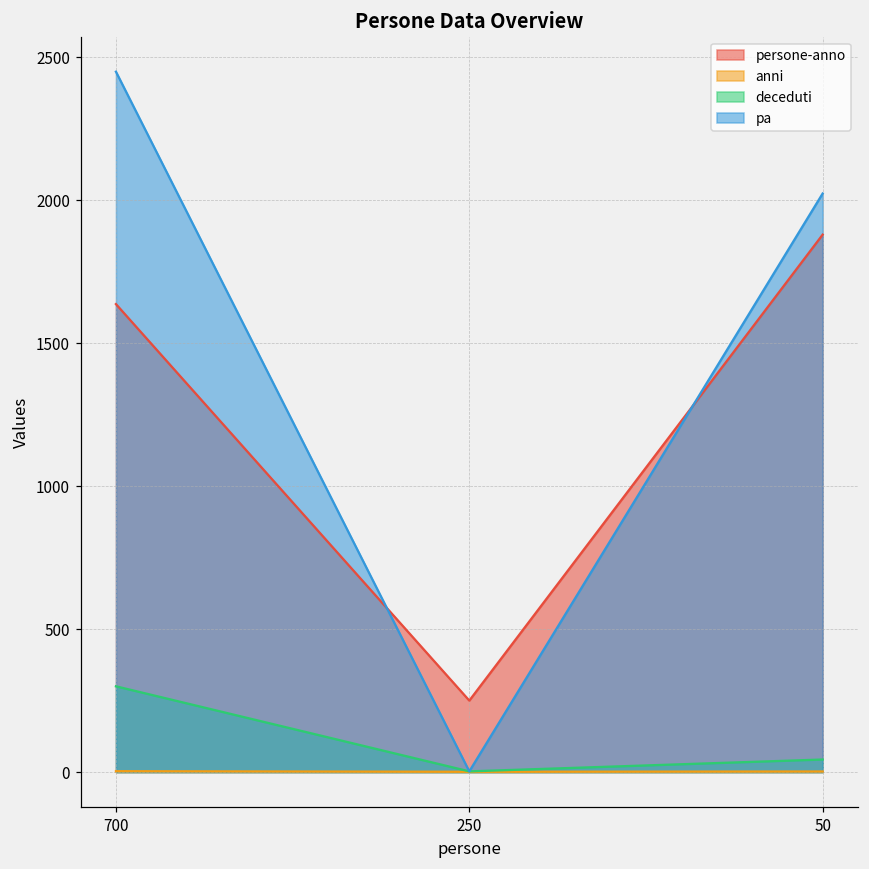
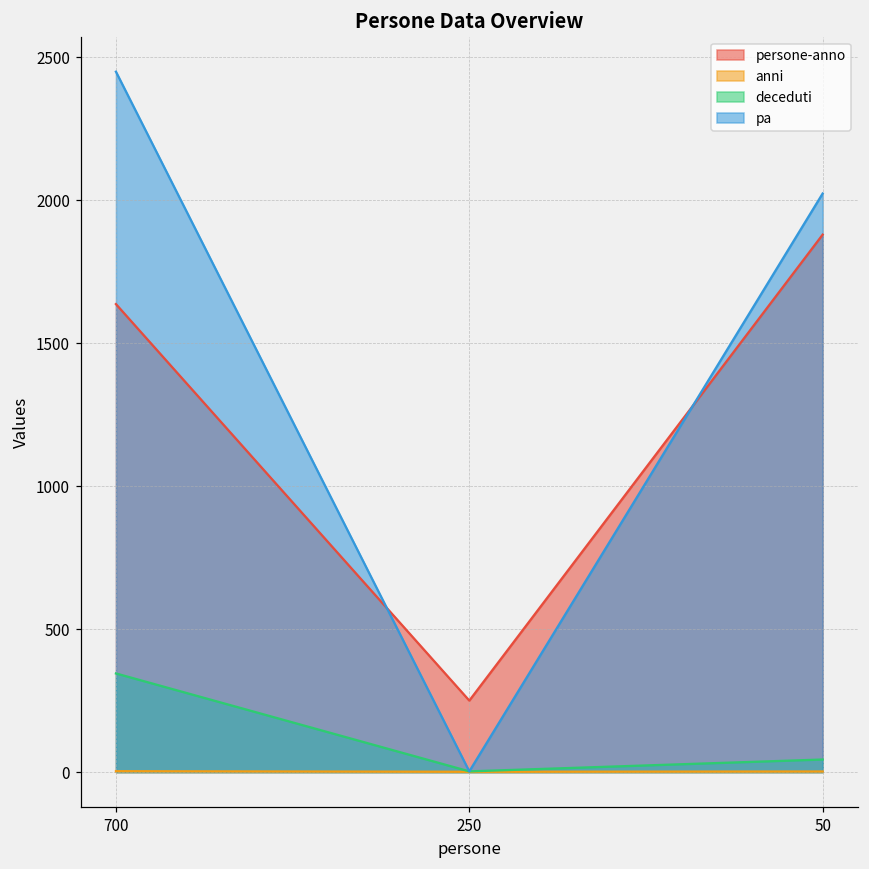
deceduti, 700: 300 -> 350
